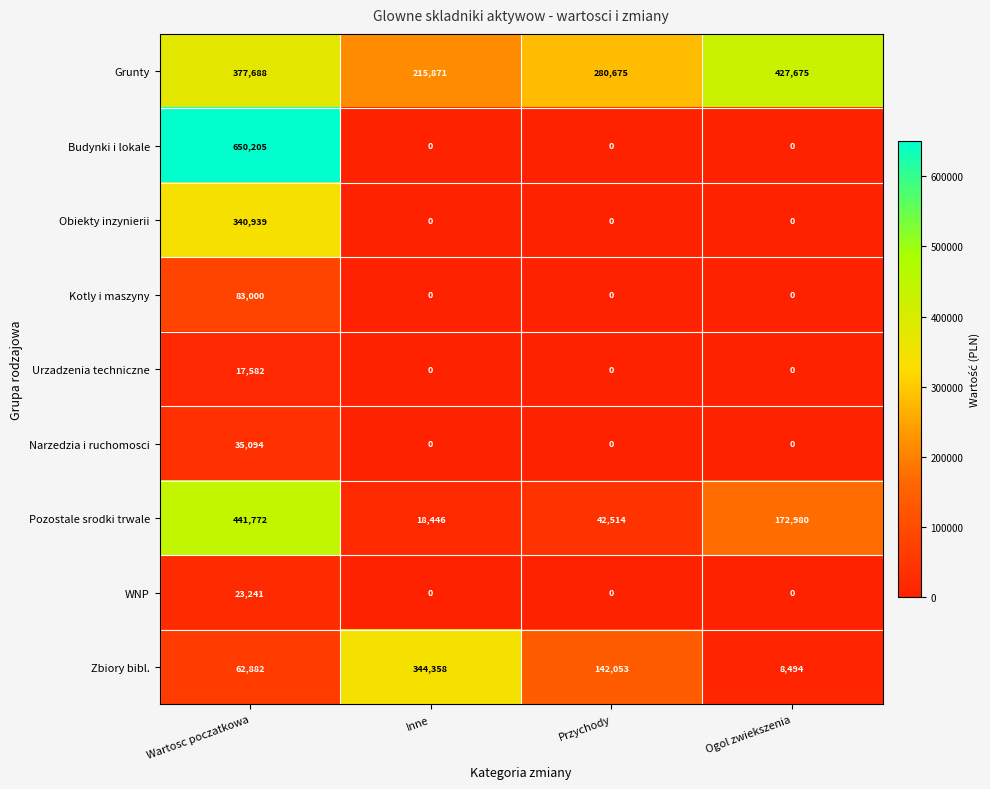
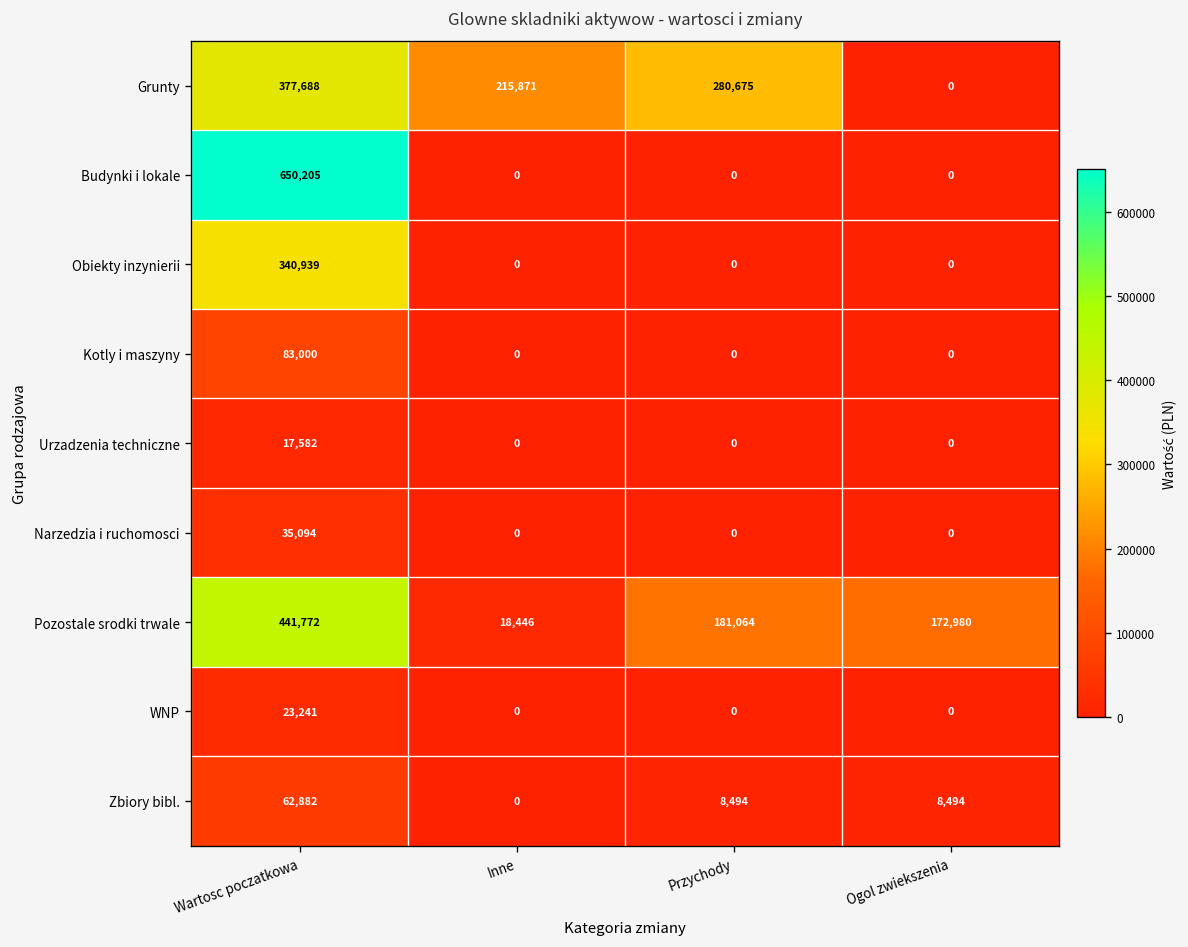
Grunty, Ogol zwiekszenia: 427,675 -> 0
Pozostale srodki trwale, Przychody: 42,514 -> 181,064
Zbiory bibl., Inne: 344,358 -> 0
Zbiory bibl., Przychody: 142,053 -> 8,494
